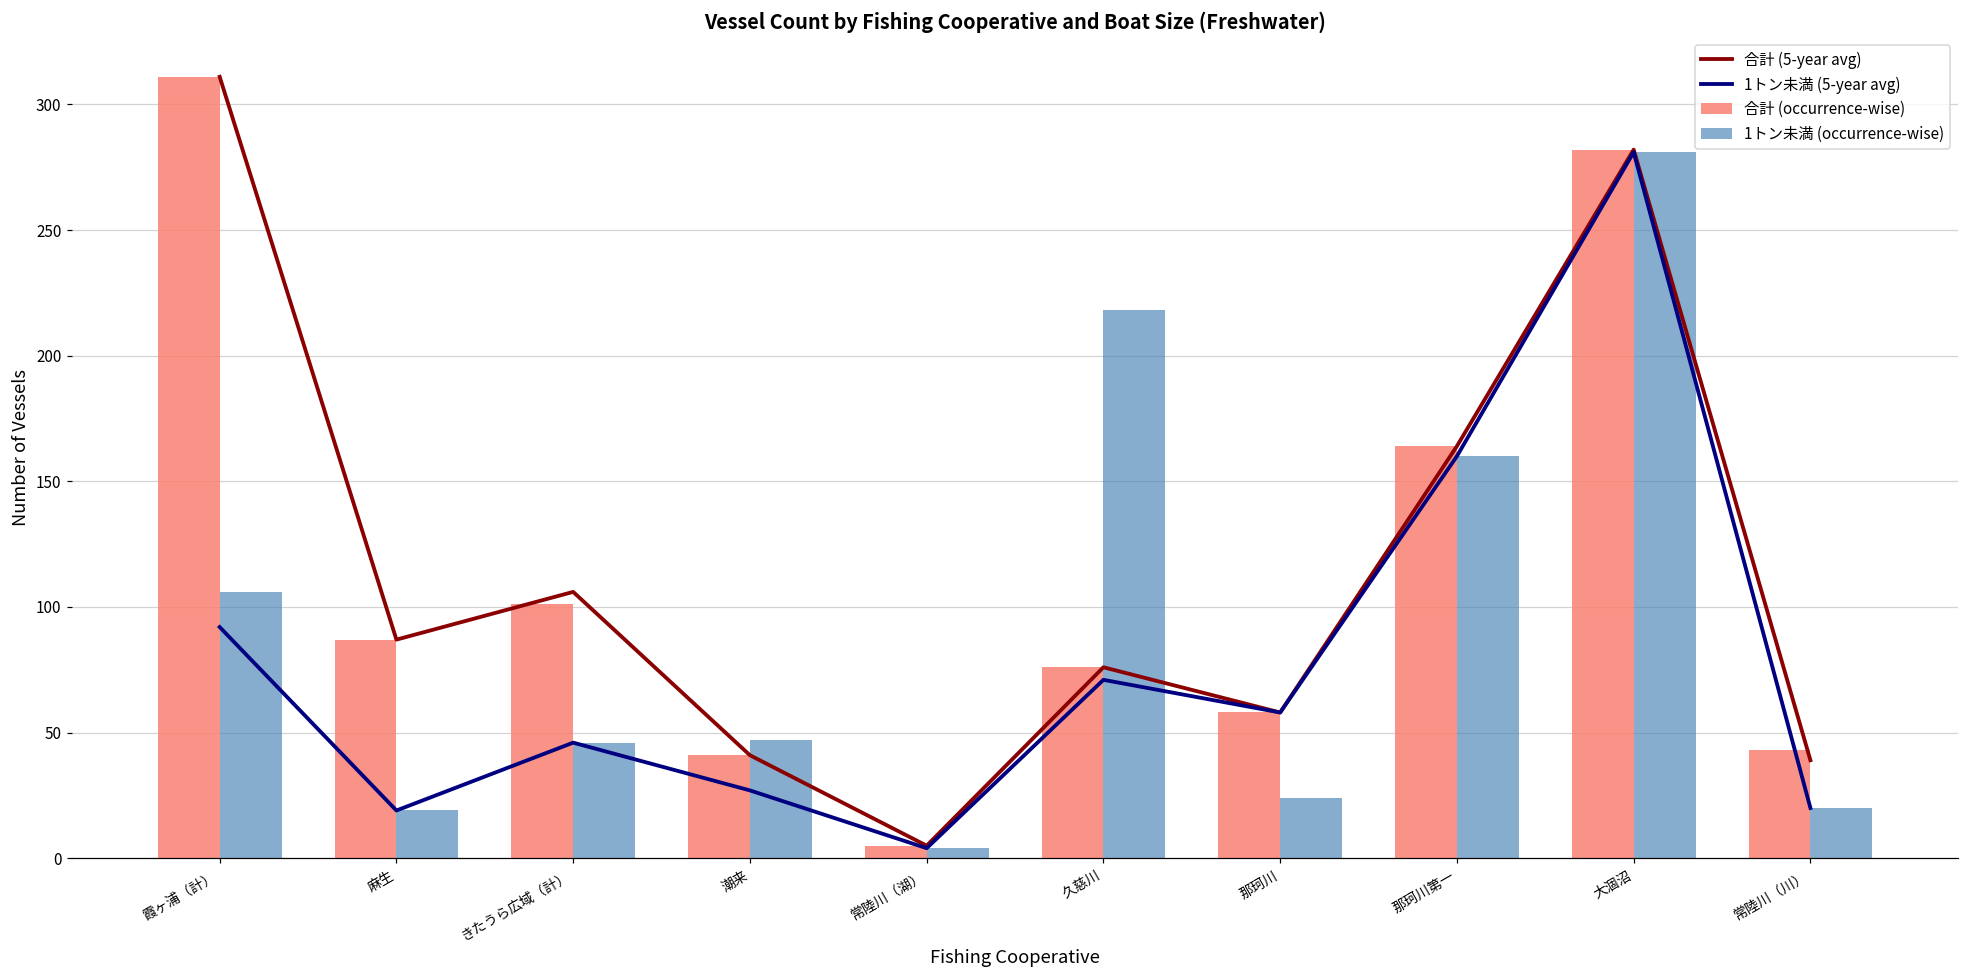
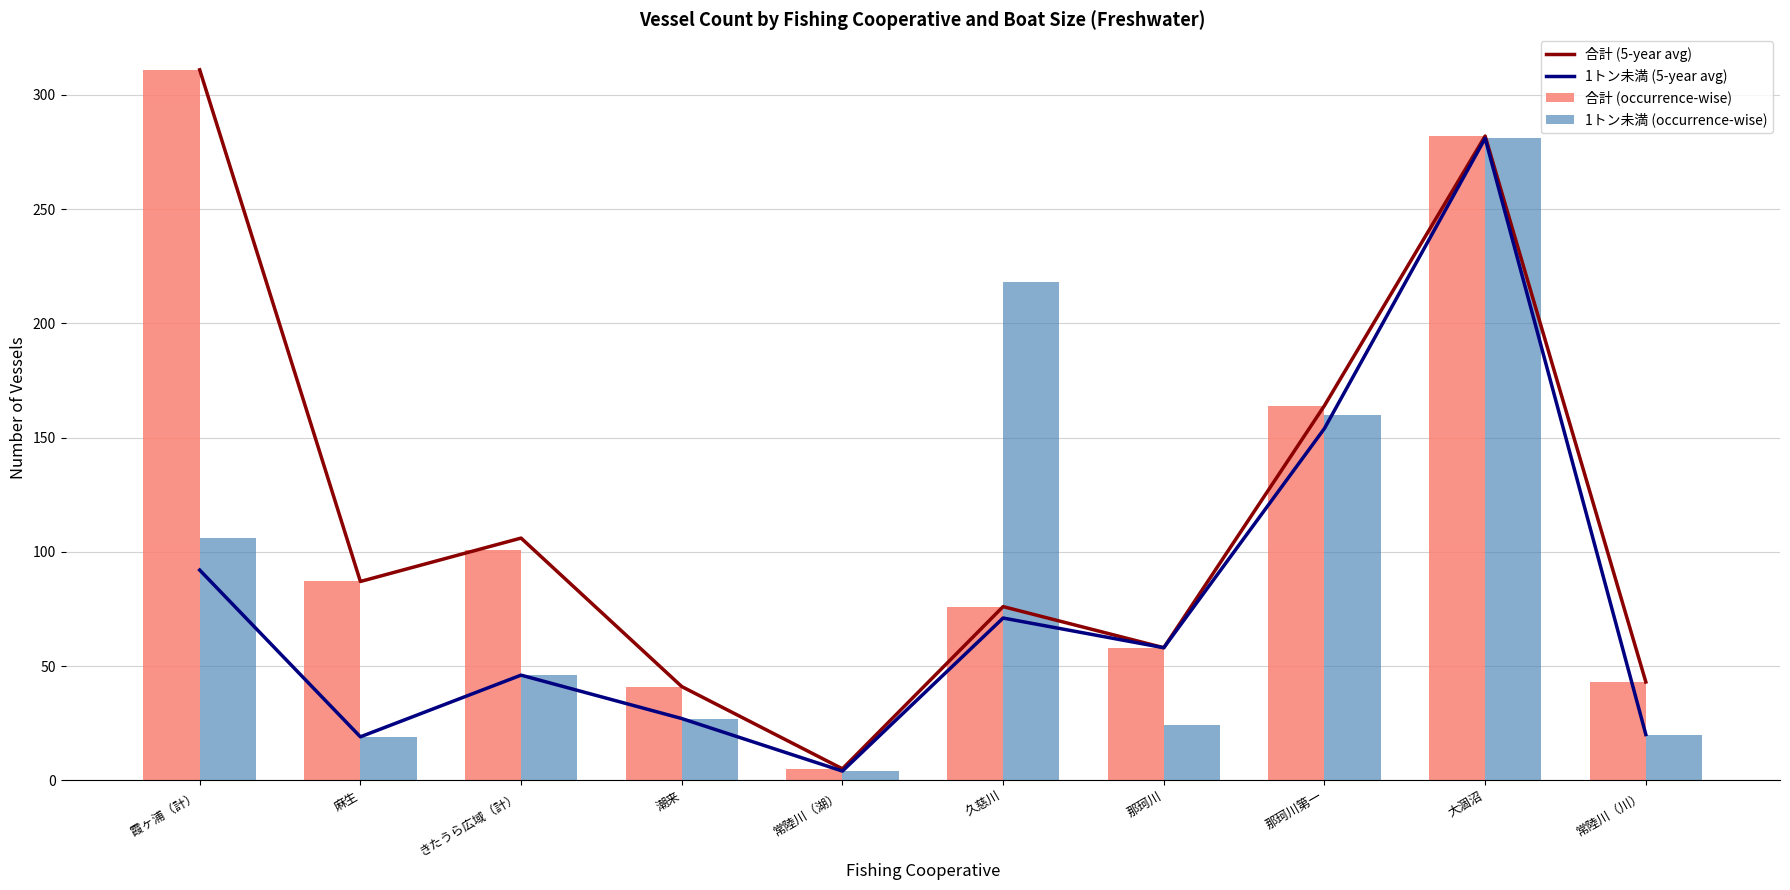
1トン未満 (occurrence-wise), 潮来: 47 -> 27
1トン未満 (5-year avg), 那珂川第一: 160 -> 154
合計 (5-year avg), 常陸川（川）: 39 -> 43
